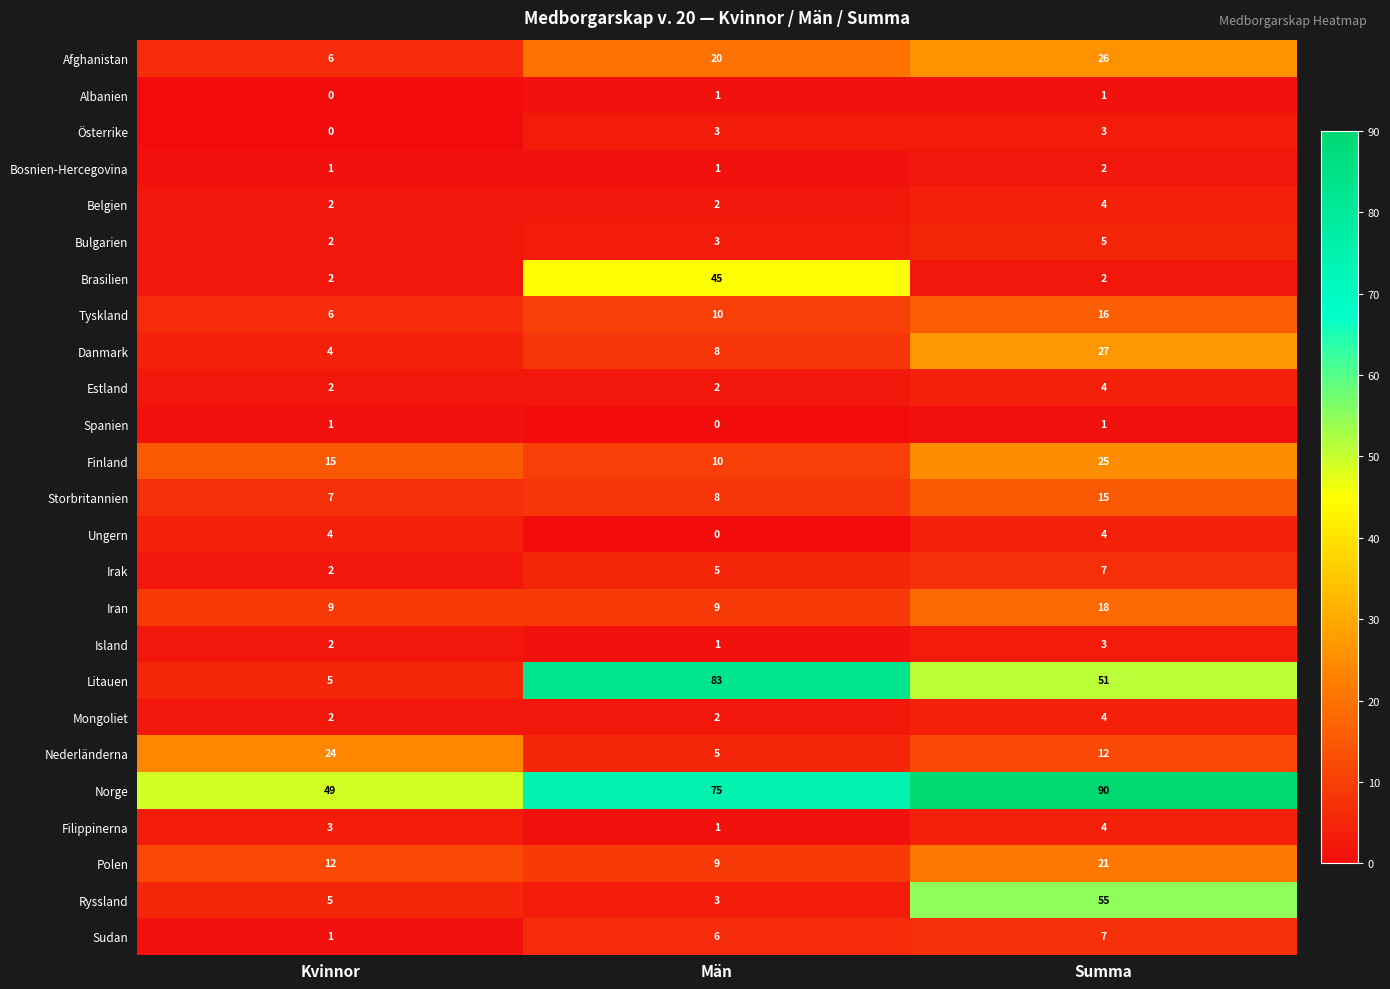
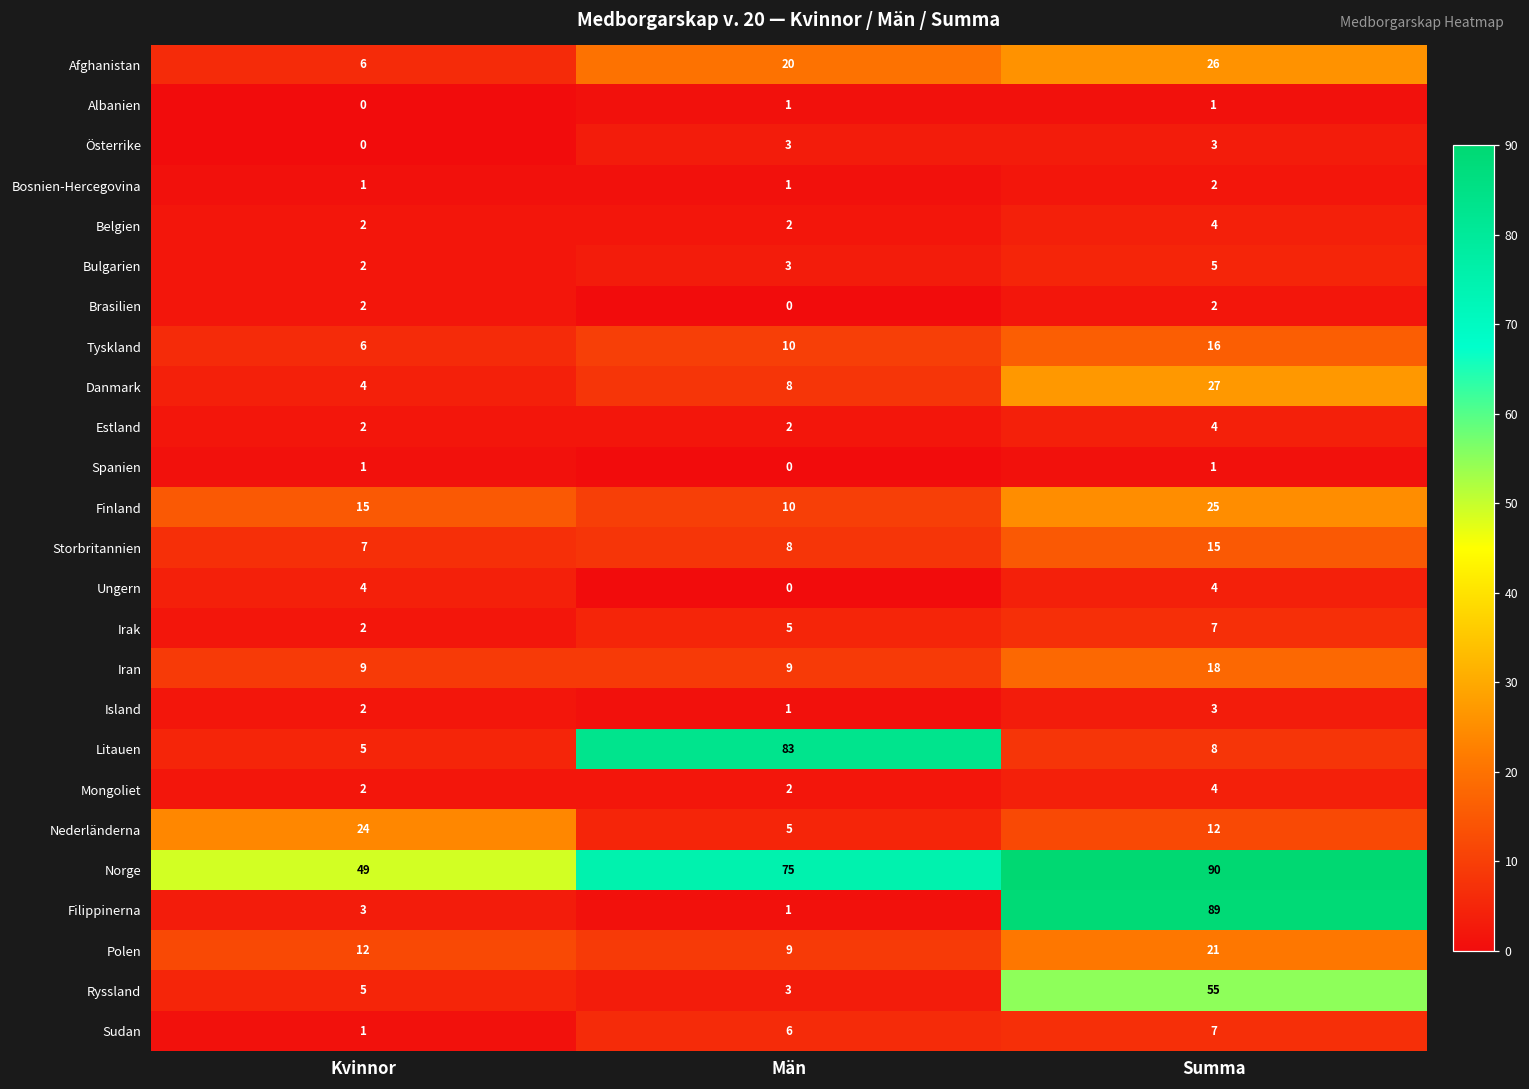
Brasilien, Män: 45 -> 0
Litauen, Summa: 51 -> 8
Filippinerna, Summa: 4 -> 89
